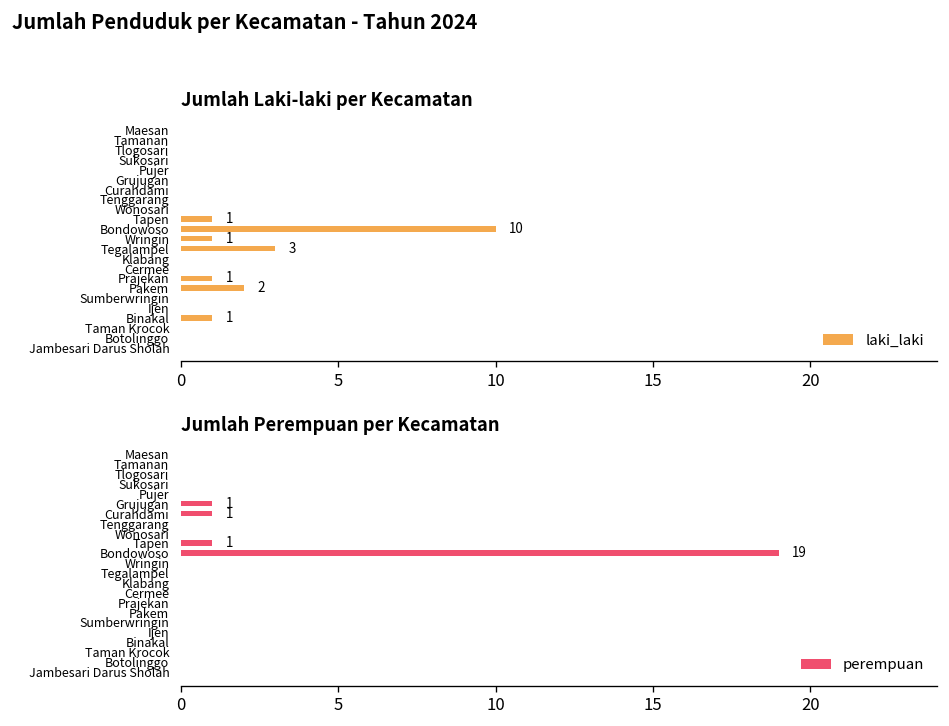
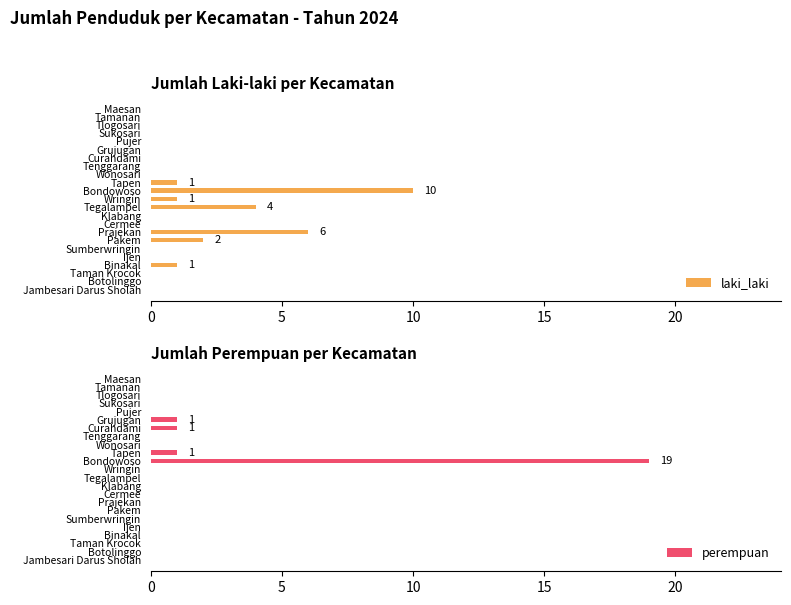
Jumlah Laki-laki per Kecamatan, Tegalampel: 3 -> 4
Jumlah Laki-laki per Kecamatan, Prajekan: 1 -> 6
